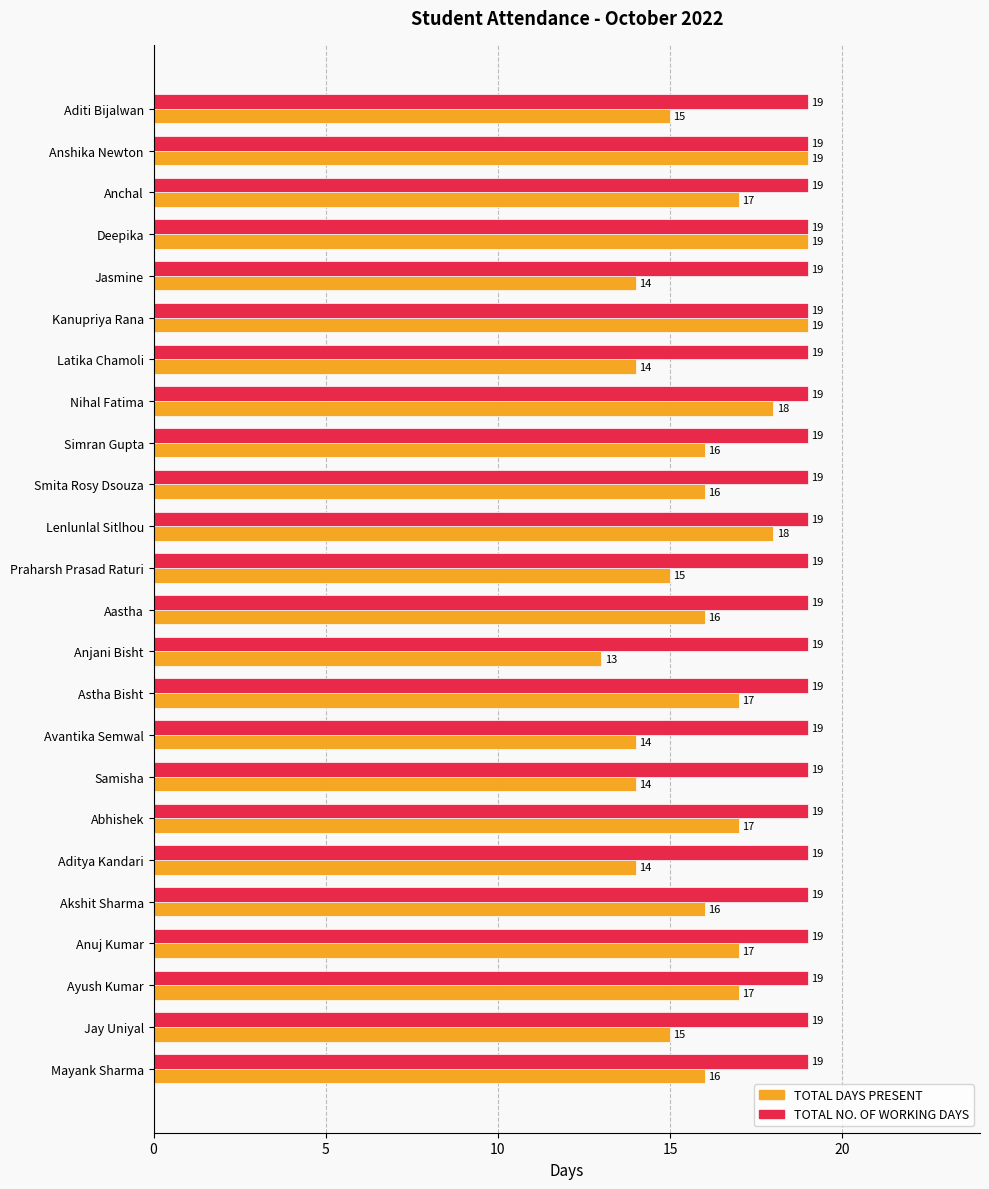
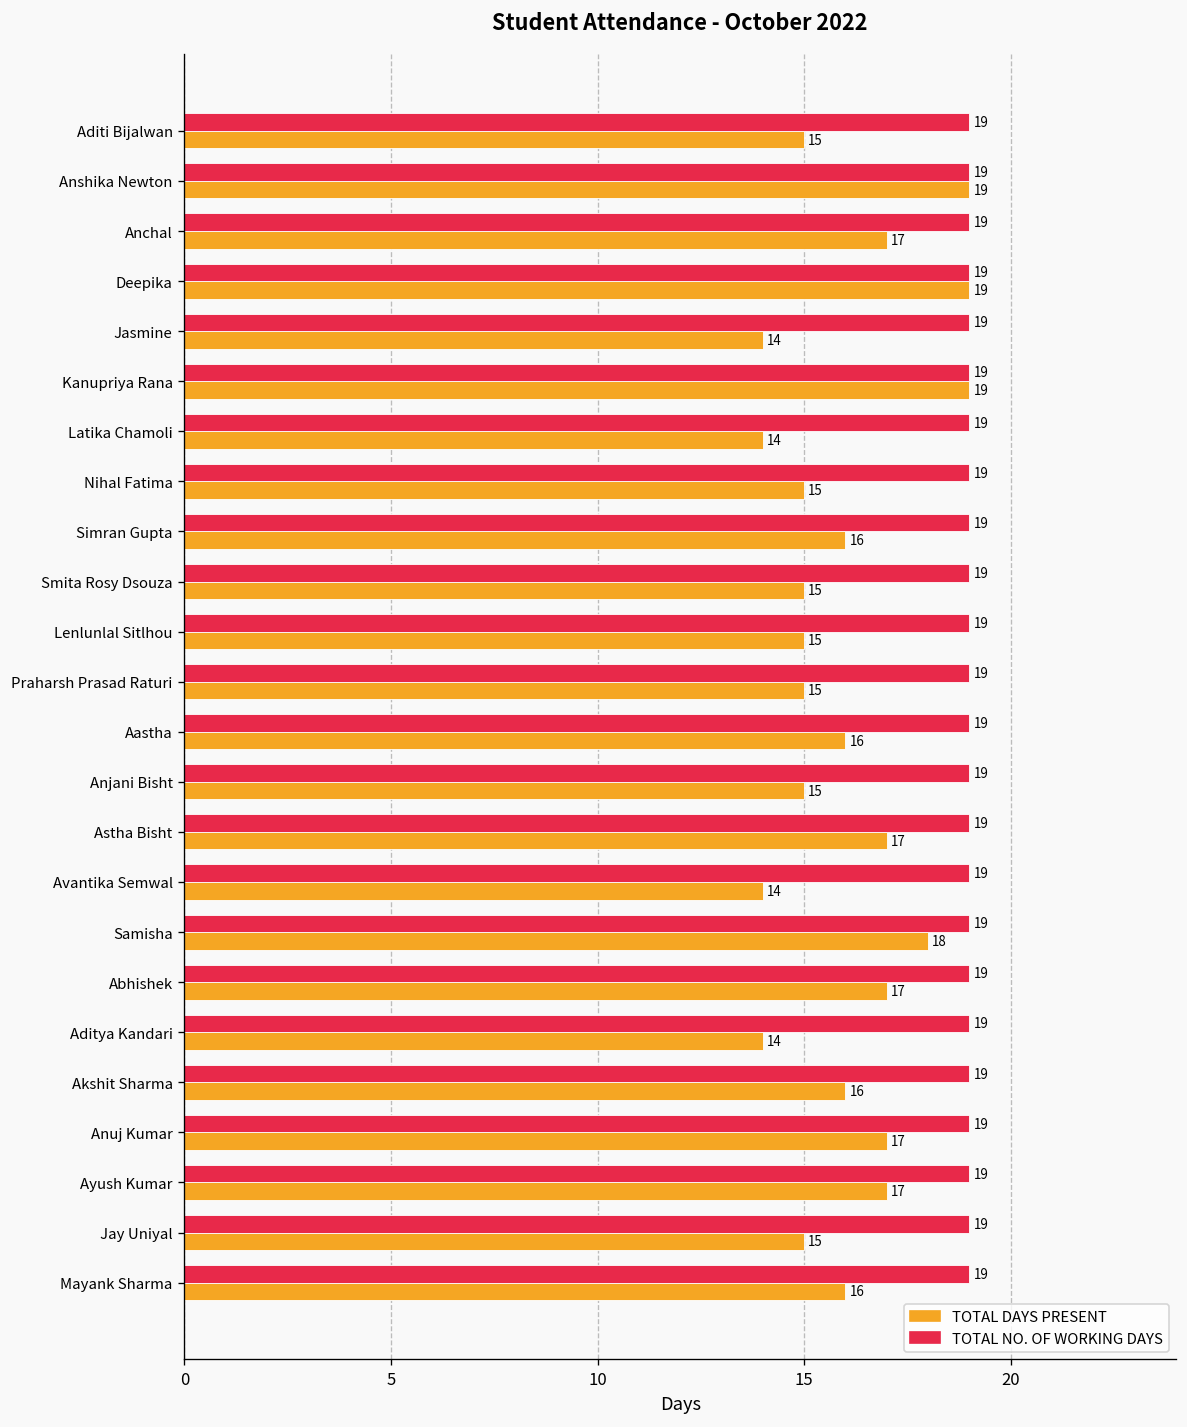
TOTAL DAYS PRESENT, Nihal Fatima: 18 -> 15
TOTAL DAYS PRESENT, Smita Rosy Dsouza: 16 -> 15
TOTAL DAYS PRESENT, Lenlunlal Sitlhou: 18 -> 15
TOTAL DAYS PRESENT, Anjani Bisht: 13 -> 15
TOTAL DAYS PRESENT, Samisha: 14 -> 18
